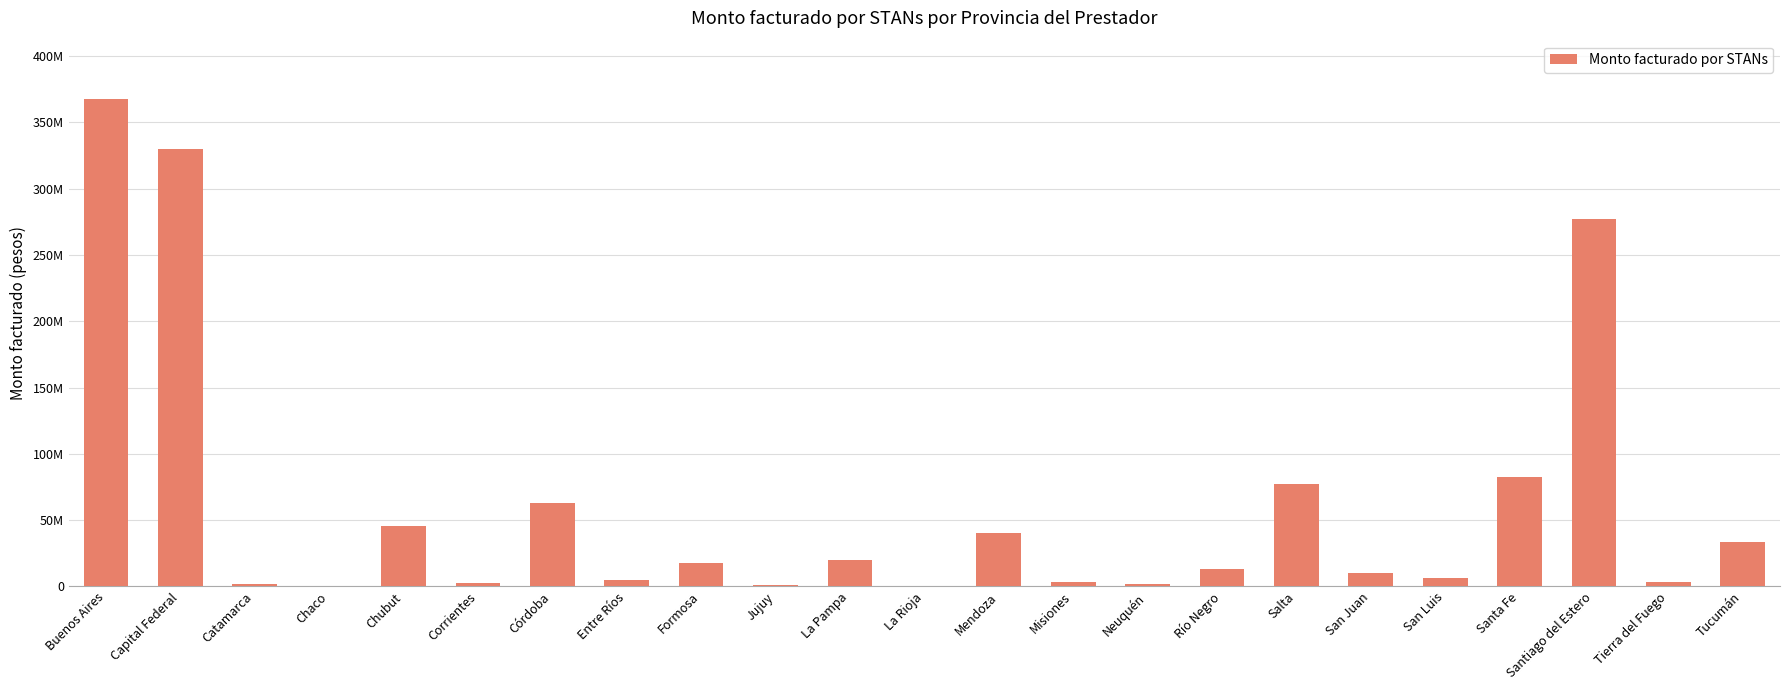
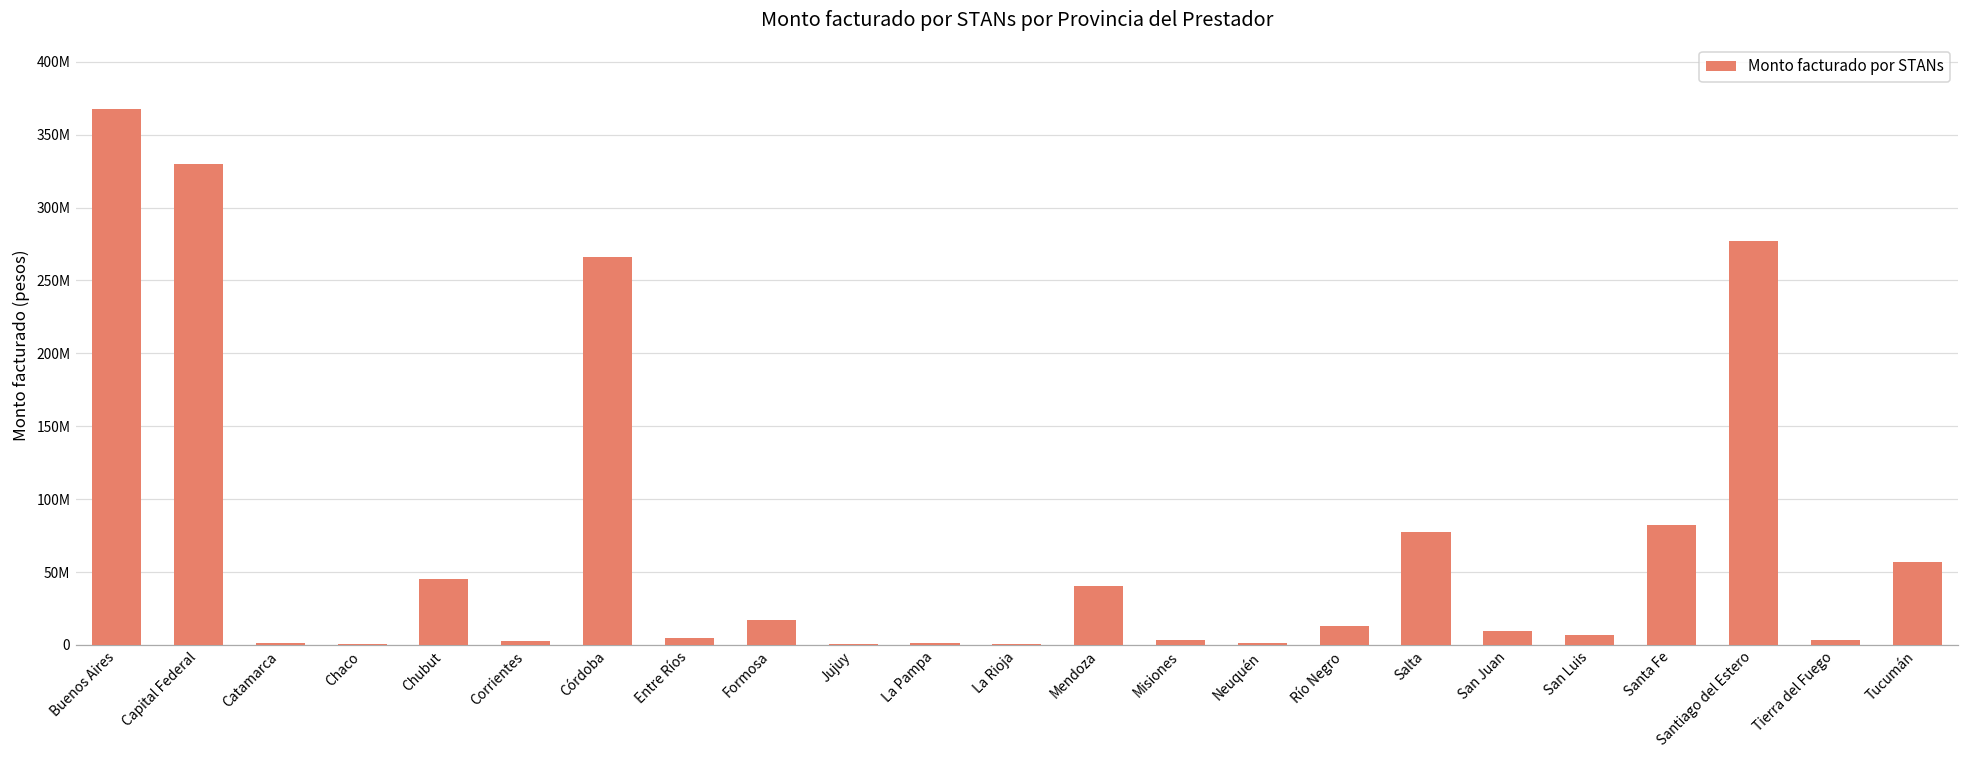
Córdoba: 63000000 -> 266000000
La Pampa: 20000000 -> 1000000
Tucumán: 34000000 -> 57000000
